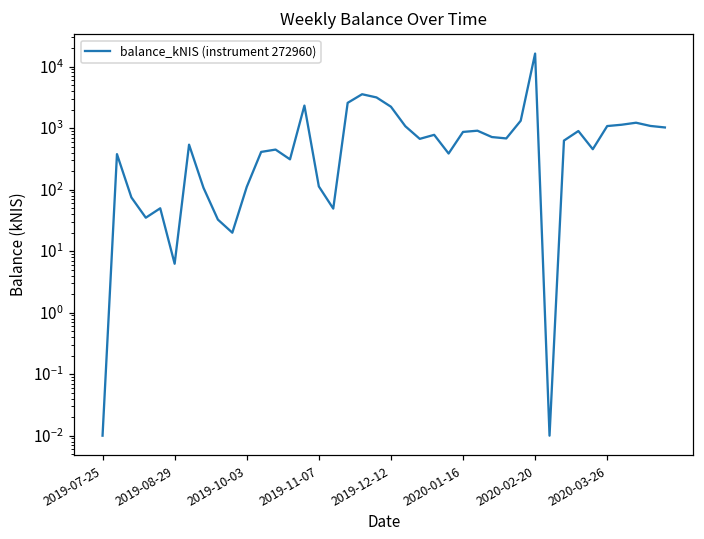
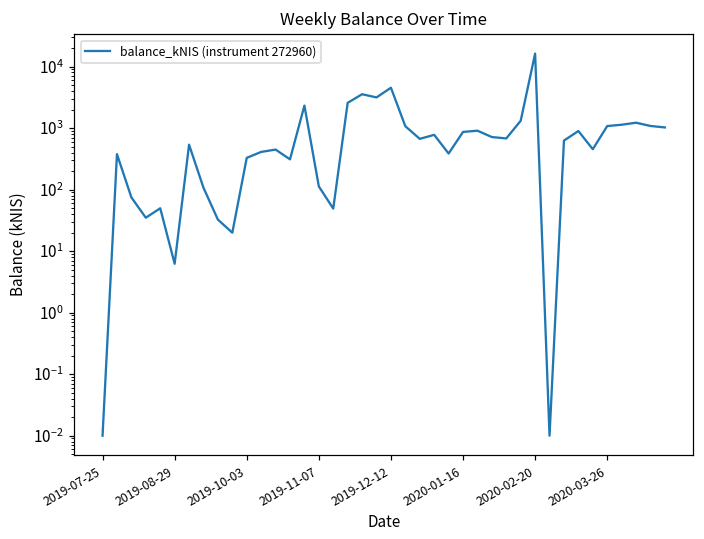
2019-10-03: 110 -> 300
2019-12-12: 2200 -> 5000
